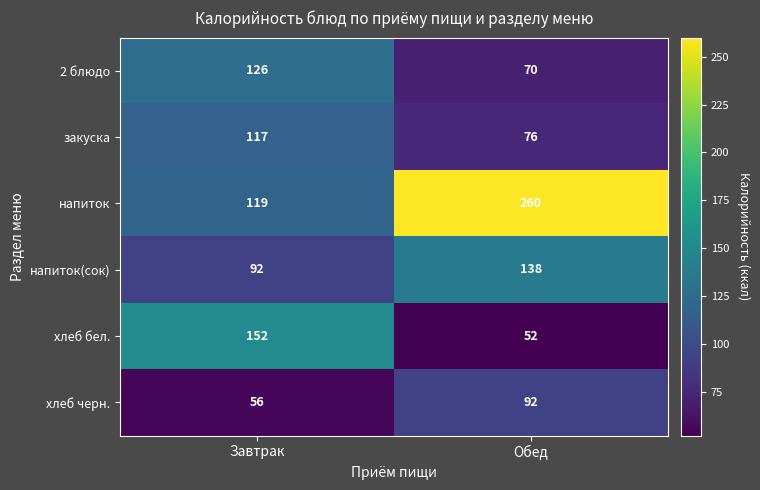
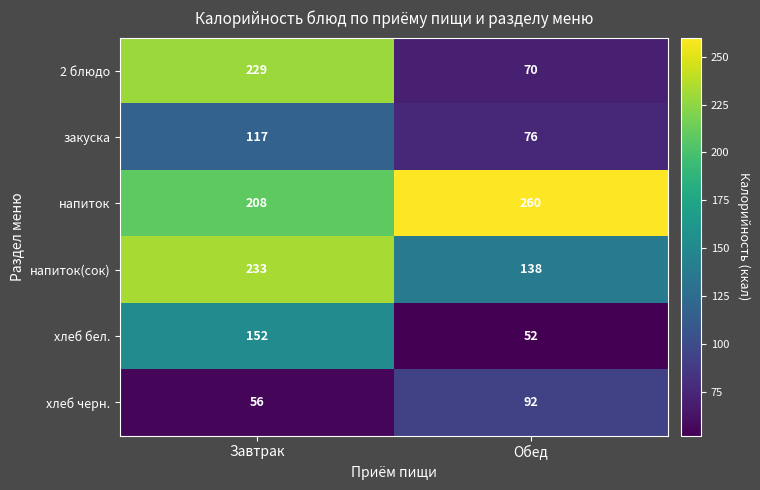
2 блюдо, Завтрак: 126 -> 229
напиток, Завтрак: 119 -> 208
напиток(сок), Завтрак: 92 -> 233
